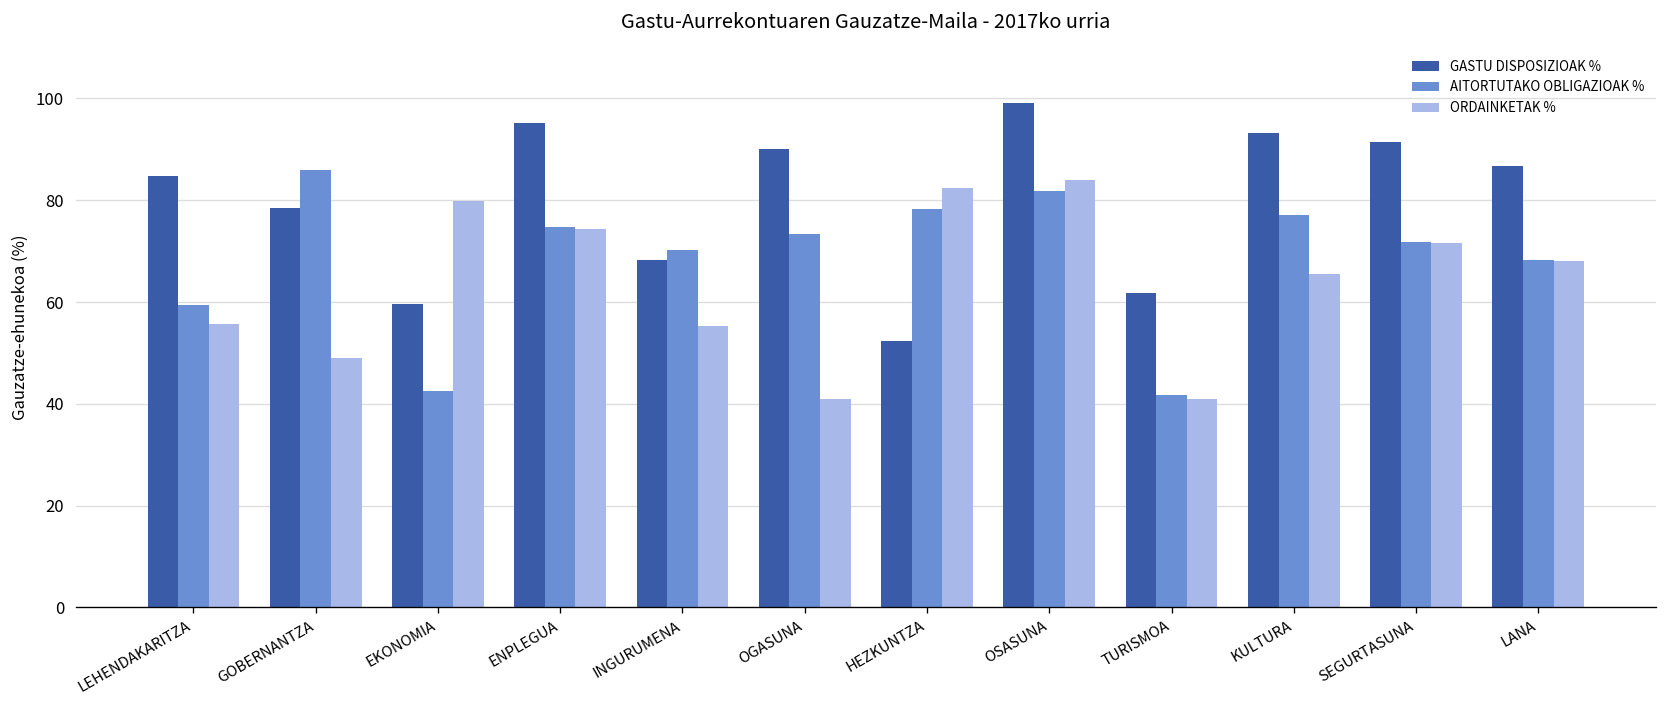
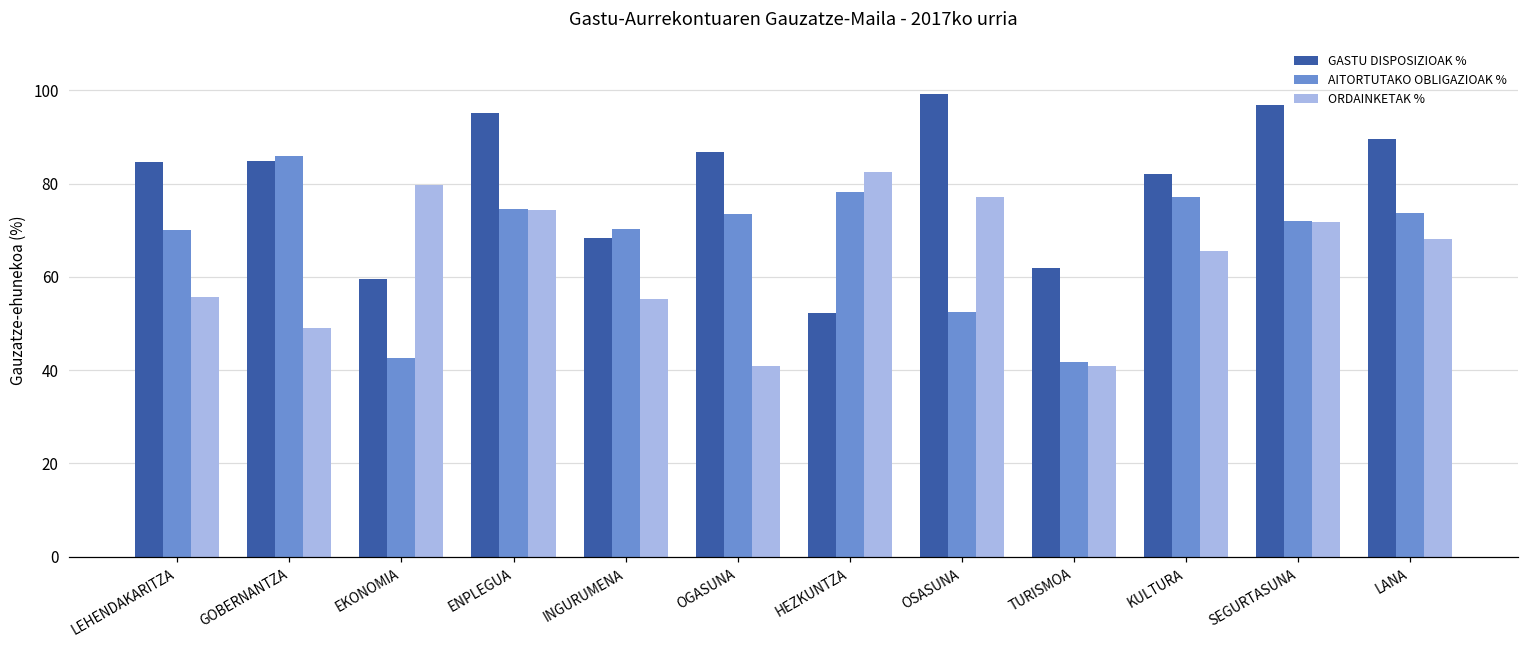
AITORTUTAKO OBLIGAZIOAK %, LEHENDAKARITZA: 59 -> 70
GASTU DISPOSIZIOAK %, GOBERNANTZA: 78 -> 85
GASTU DISPOSIZIOAK %, OGASUNA: 90 -> 87
AITORTUTAKO OBLIGAZIOAK %, OSASUNA: 82 -> 53
ORDAINKETAK %, OSASUNA: 84 -> 77
GASTU DISPOSIZIOAK %, KULTURA: 93 -> 82
GASTU DISPOSIZIOAK %, SEGURTASUNA: 91 -> 97
GASTU DISPOSIZIOAK %, LANA: 87 -> 90
AITORTUTAKO OBLIGAZIOAK %, LANA: 68 -> 74
